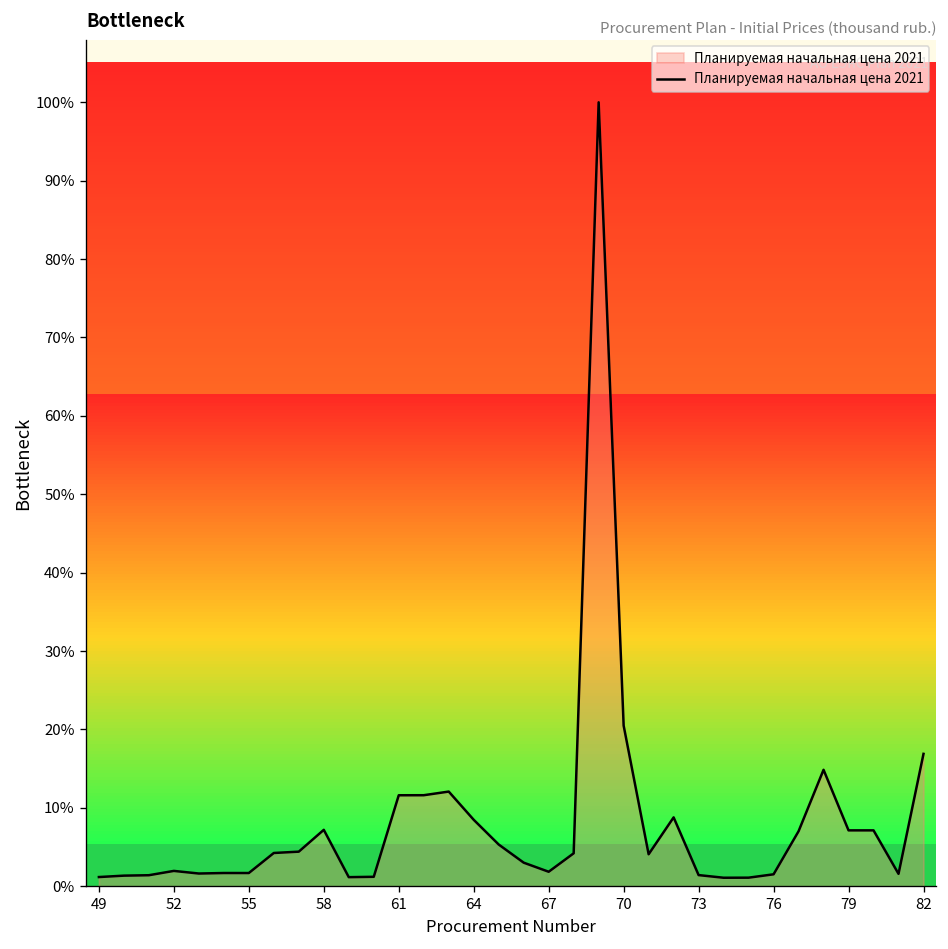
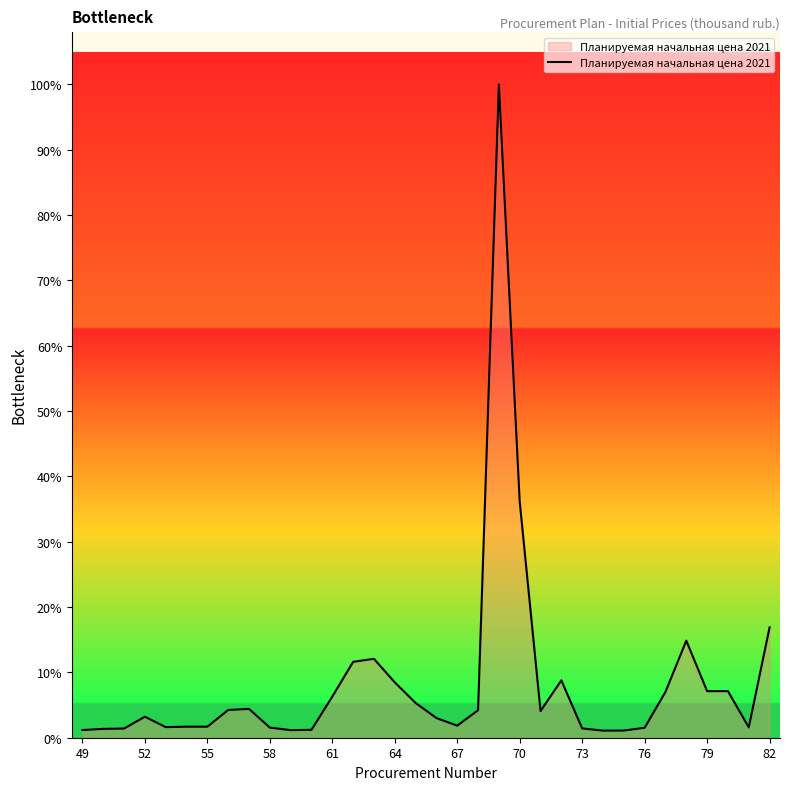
52: 2% -> 3%
58: 7% -> 2%
61: 12% -> 6%
70: 20% -> 36%
